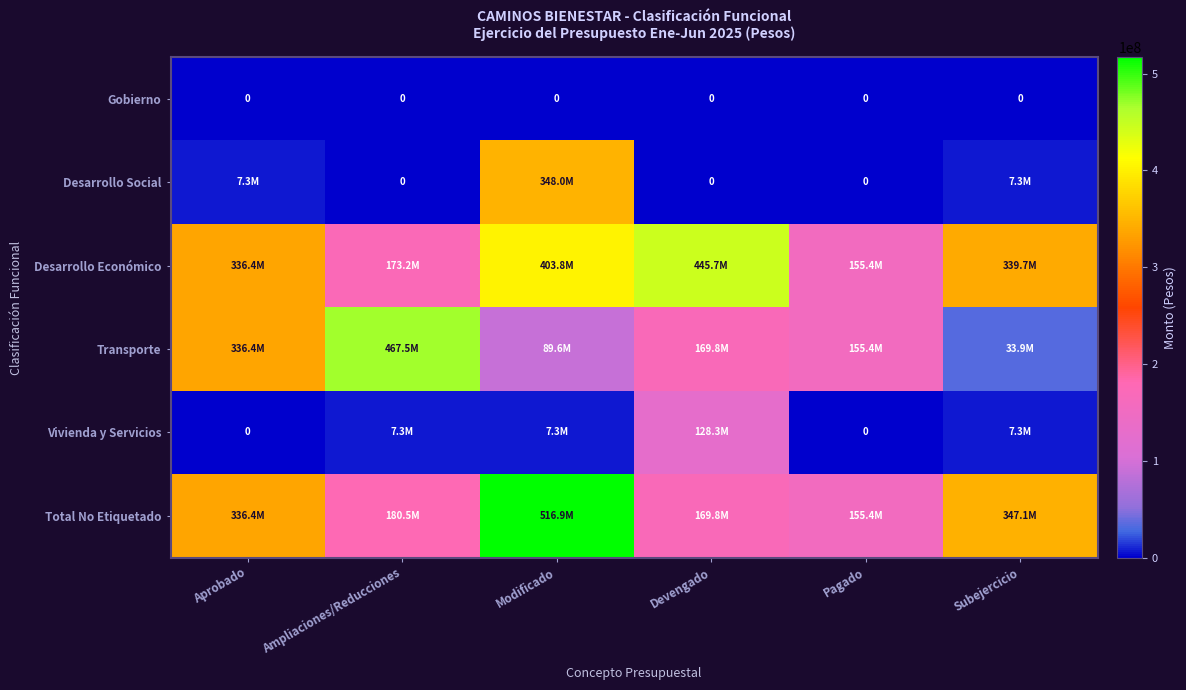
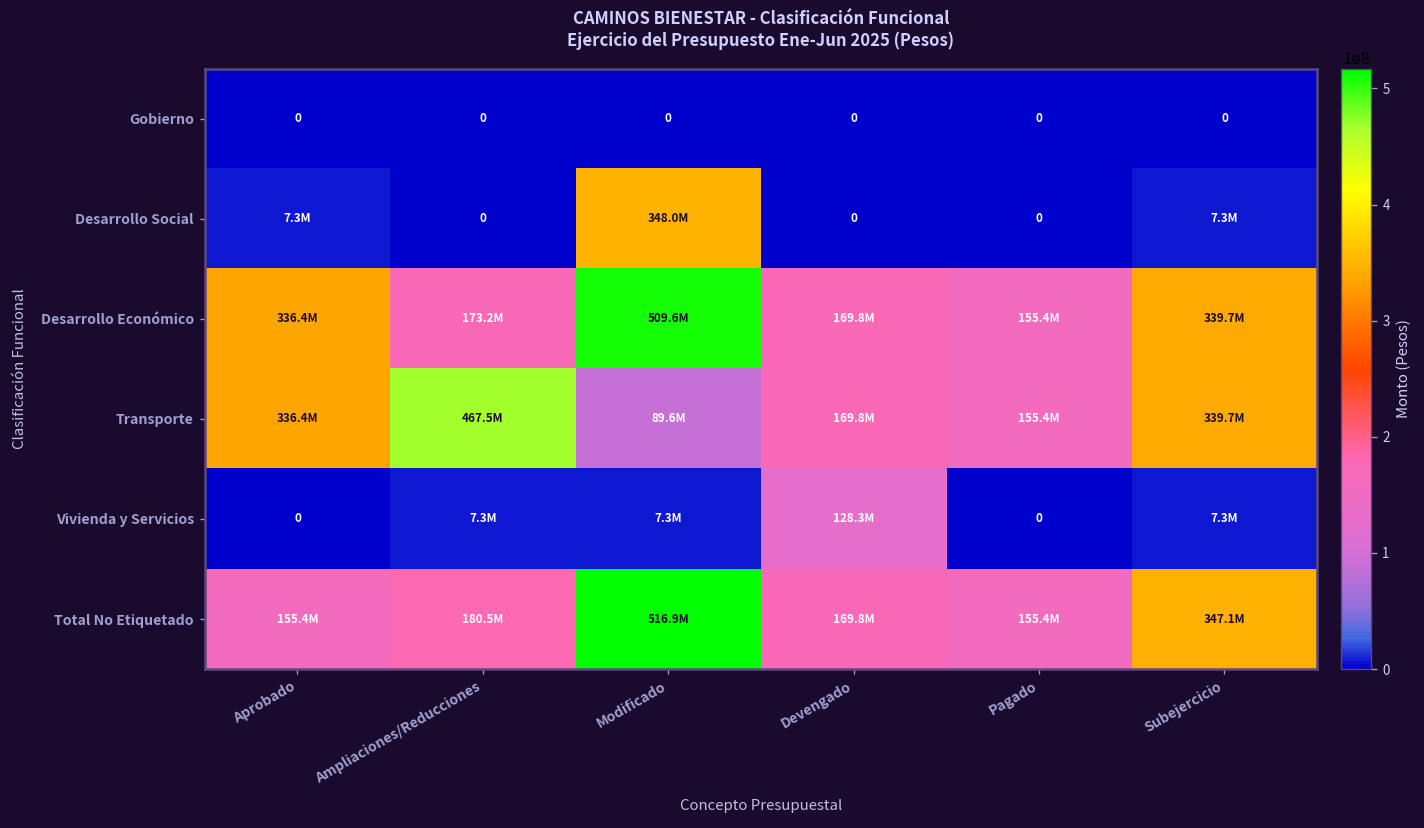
Desarrollo Económico, Modificado: 403.8M -> 509.6M
Desarrollo Económico, Devengado: 445.7M -> 169.8M
Transporte, Subejercicio: 33.9M -> 339.7M
Total No Etiquetado, Aprobado: 336.4M -> 155.4M
